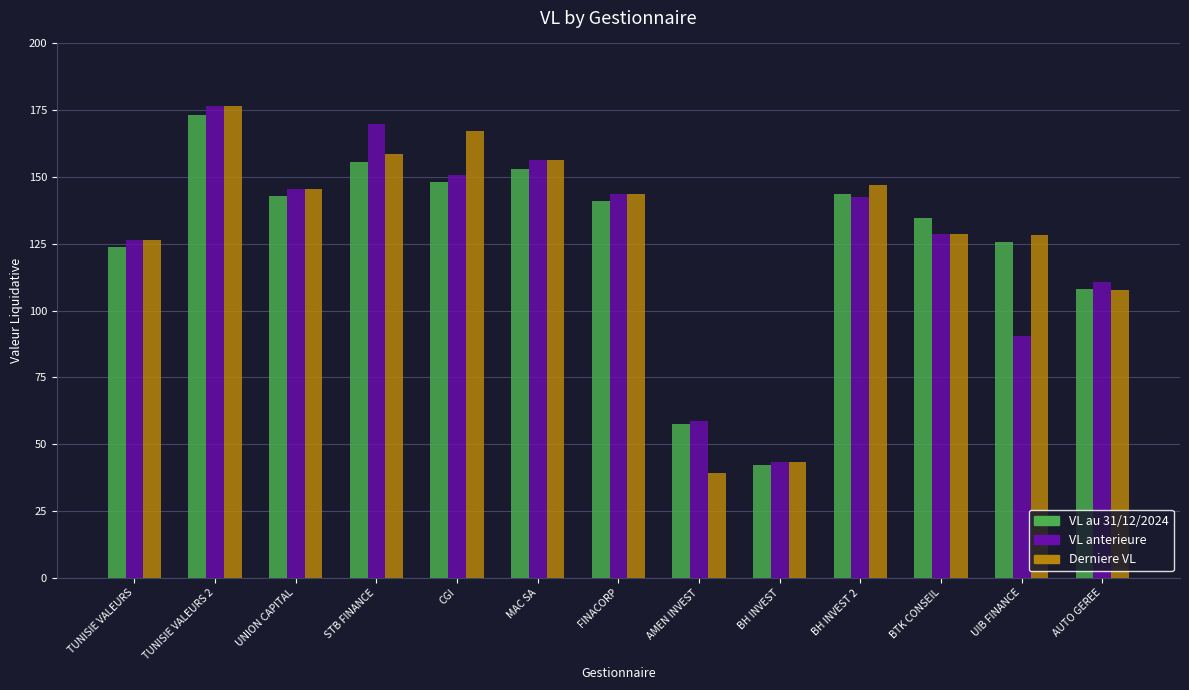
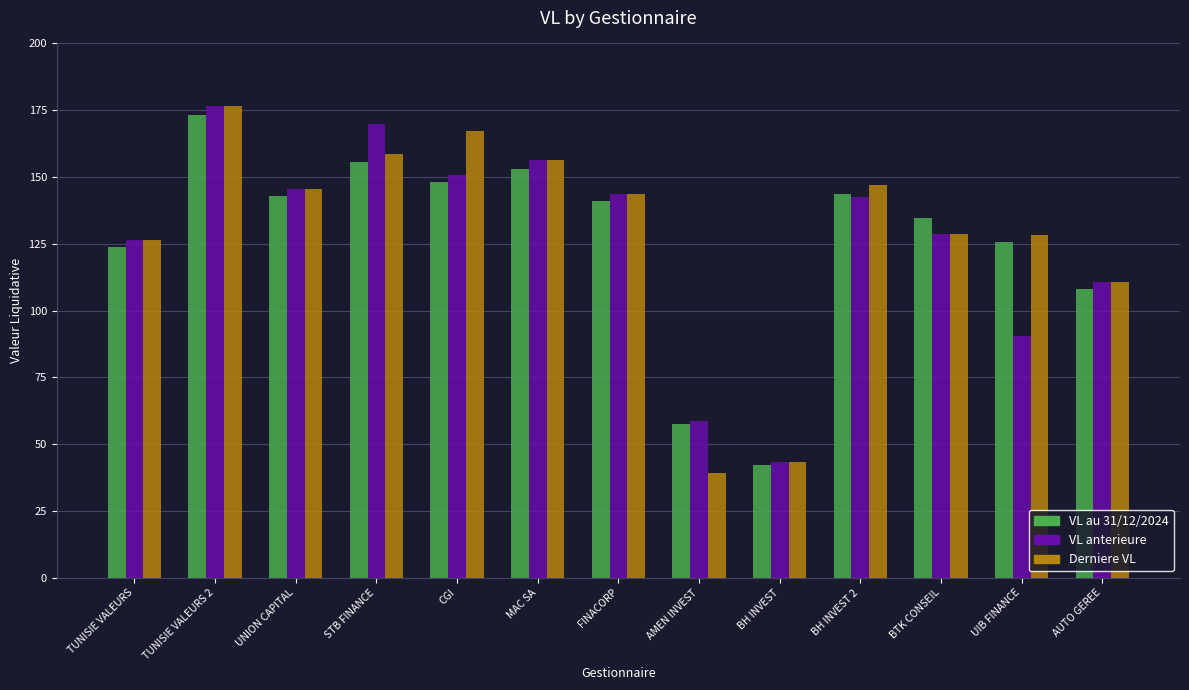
Derniere VL, AUTO GEREE: 108 -> 111
